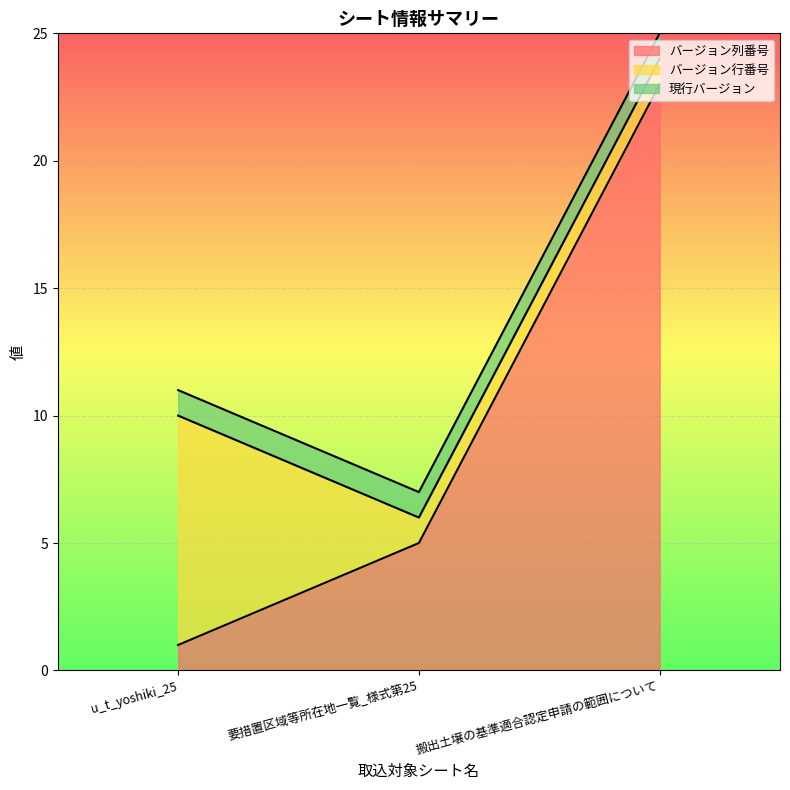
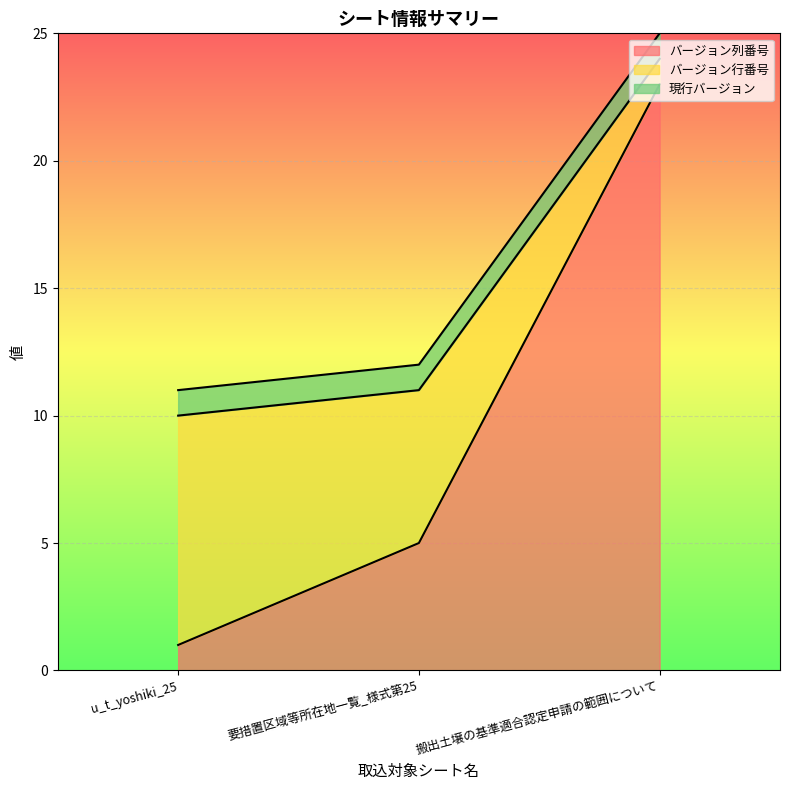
バージョン行番号, 要措置区域等所在地一覧_様式第25: 1 -> 6
